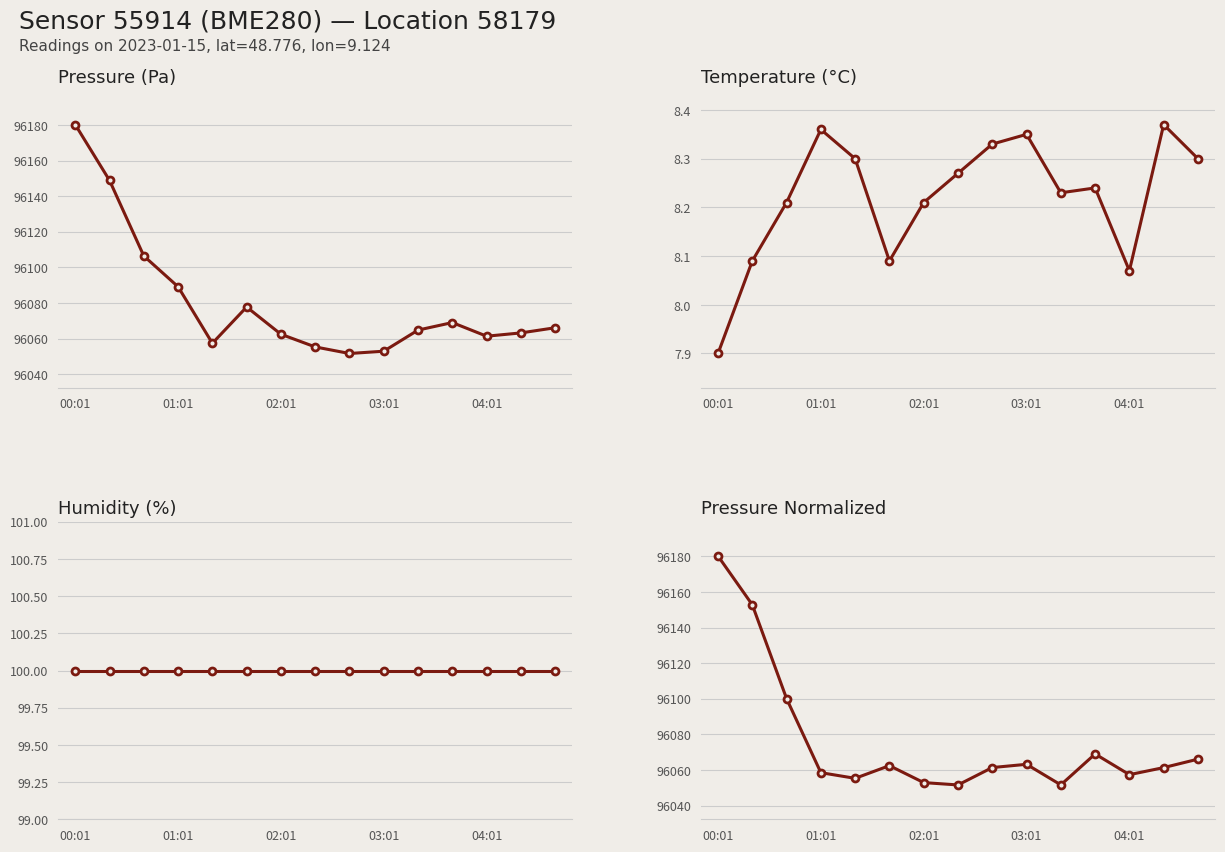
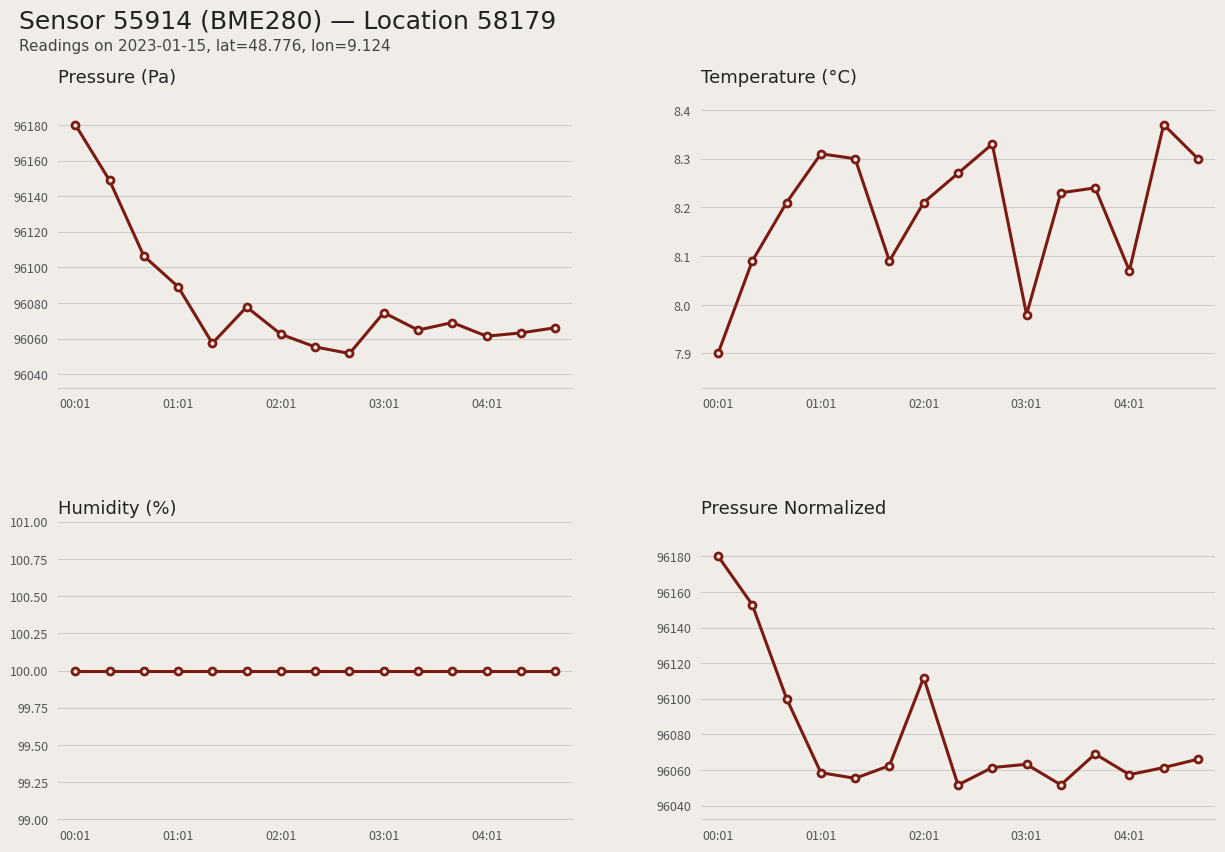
Pressure (Pa), 03:01: 96053 -> 96075
Temperature (°C), 01:01: 8.36 -> 8.31
Temperature (°C), 03:01: 8.35 -> 7.98
Pressure Normalized, 02:01: 96053 -> 96112
